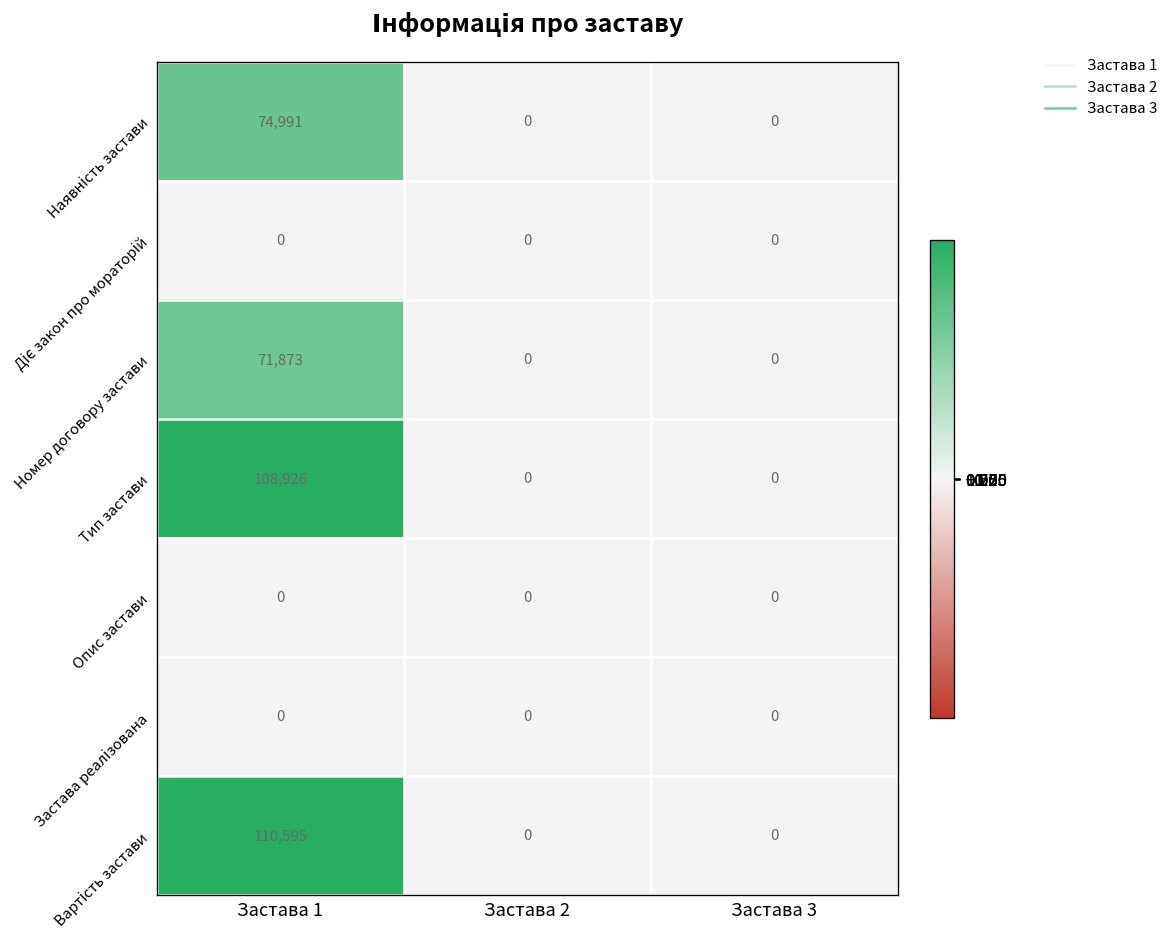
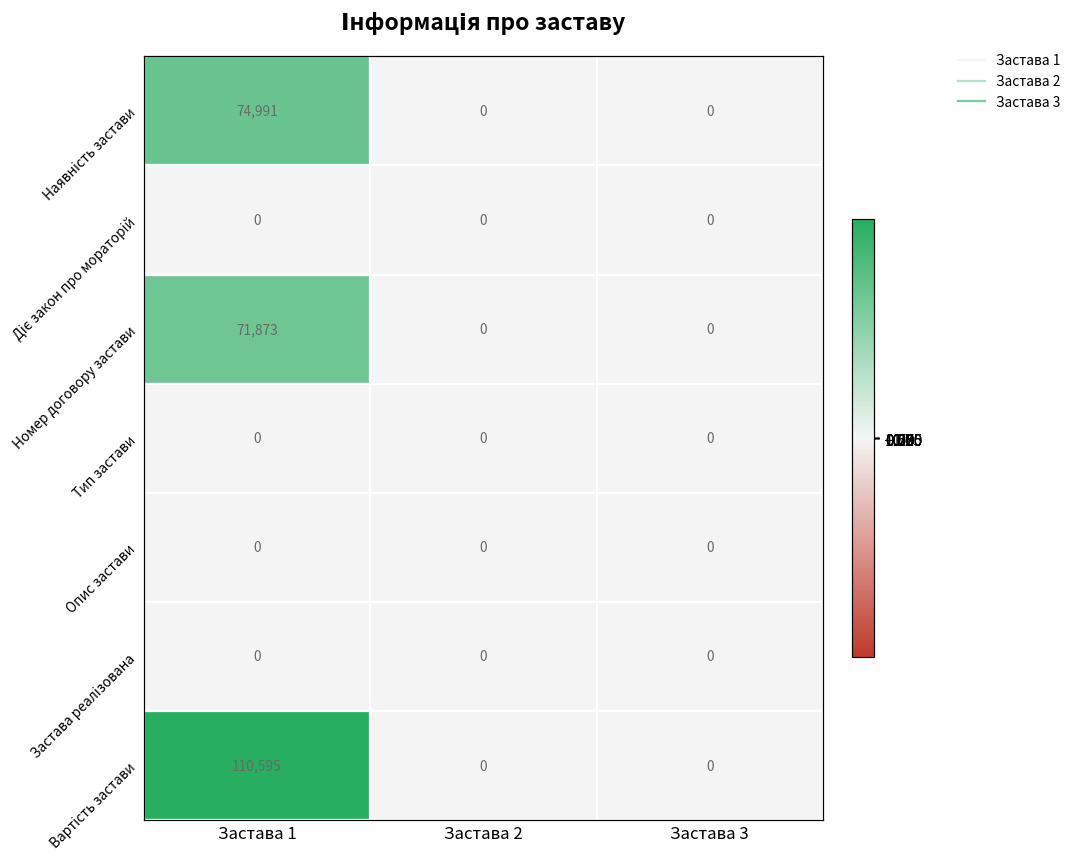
Тип застави, Застава 1: 108,926 -> 0
